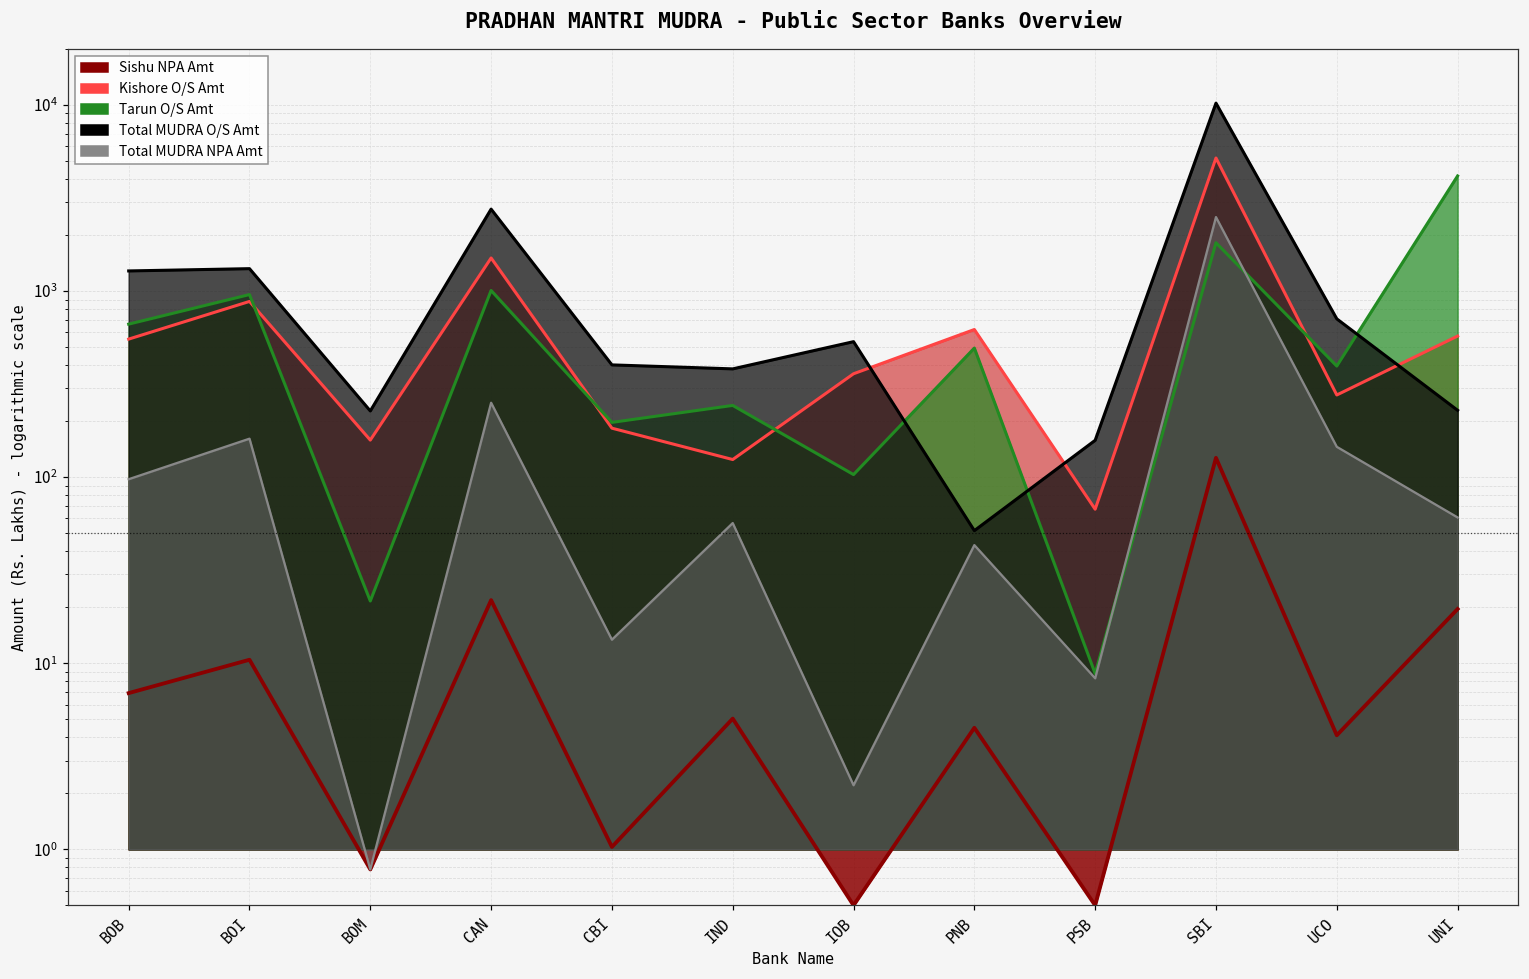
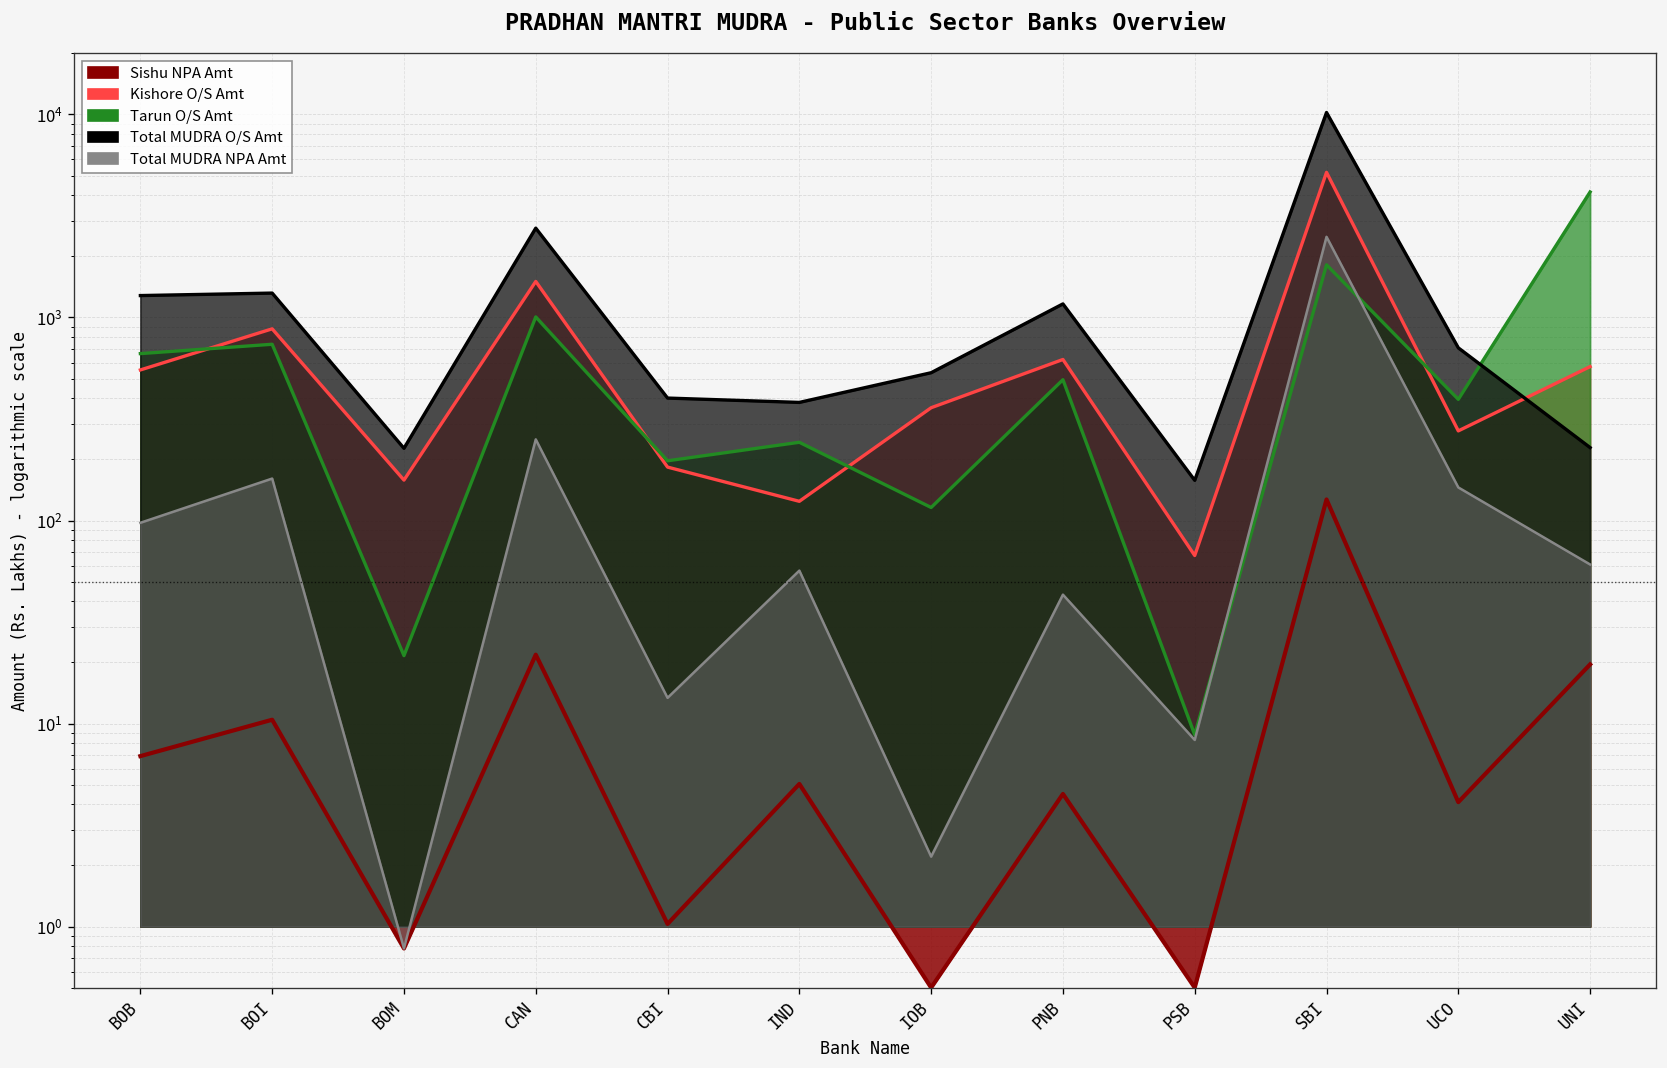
Tarun O/S Amt, BOI: 1000 -> 700
Tarun O/S Amt, IOB: 100 -> 120
Total MUDRA O/S Amt, PNB: 52 -> 1200
